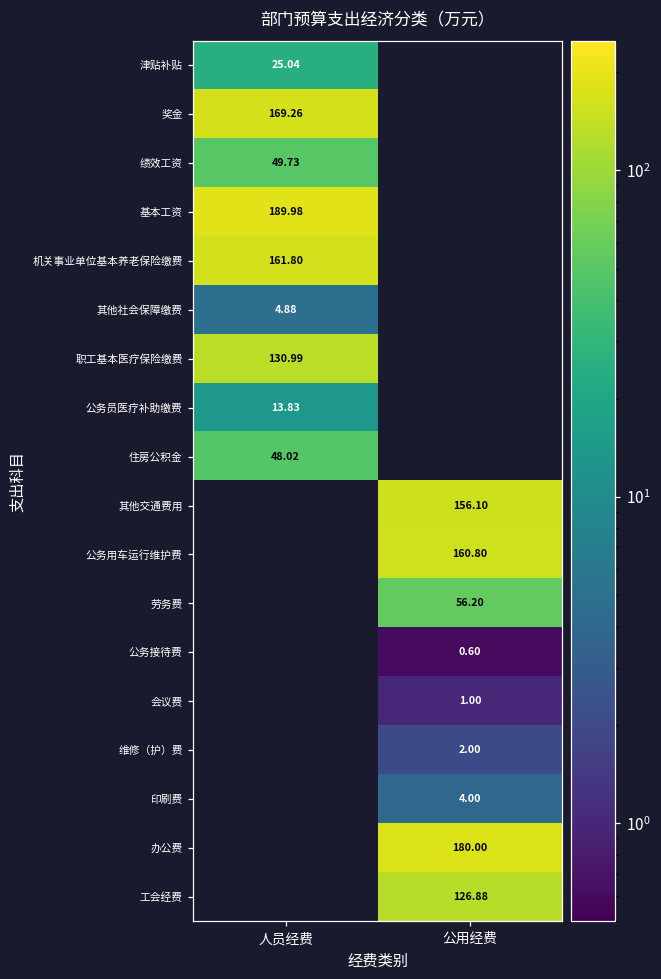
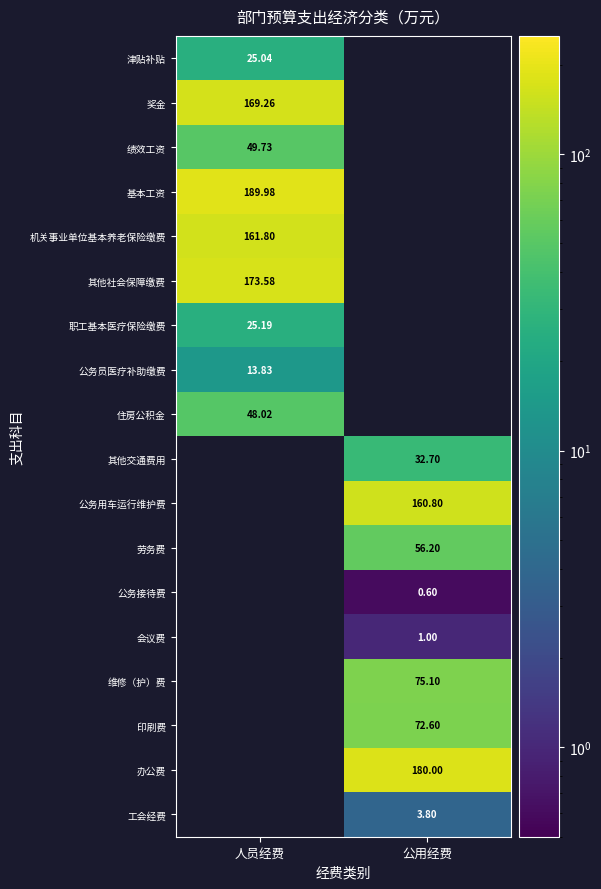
其他社会保障缴费, 人员经费: 4.88 -> 173.58
职工基本医疗保险缴费, 人员经费: 130.99 -> 25.19
其他交通费用, 公用经费: 156.10 -> 32.70
维修（护）费, 公用经费: 2.00 -> 75.10
印刷费, 公用经费: 4.00 -> 72.60
工会经费, 公用经费: 126.88 -> 3.80
